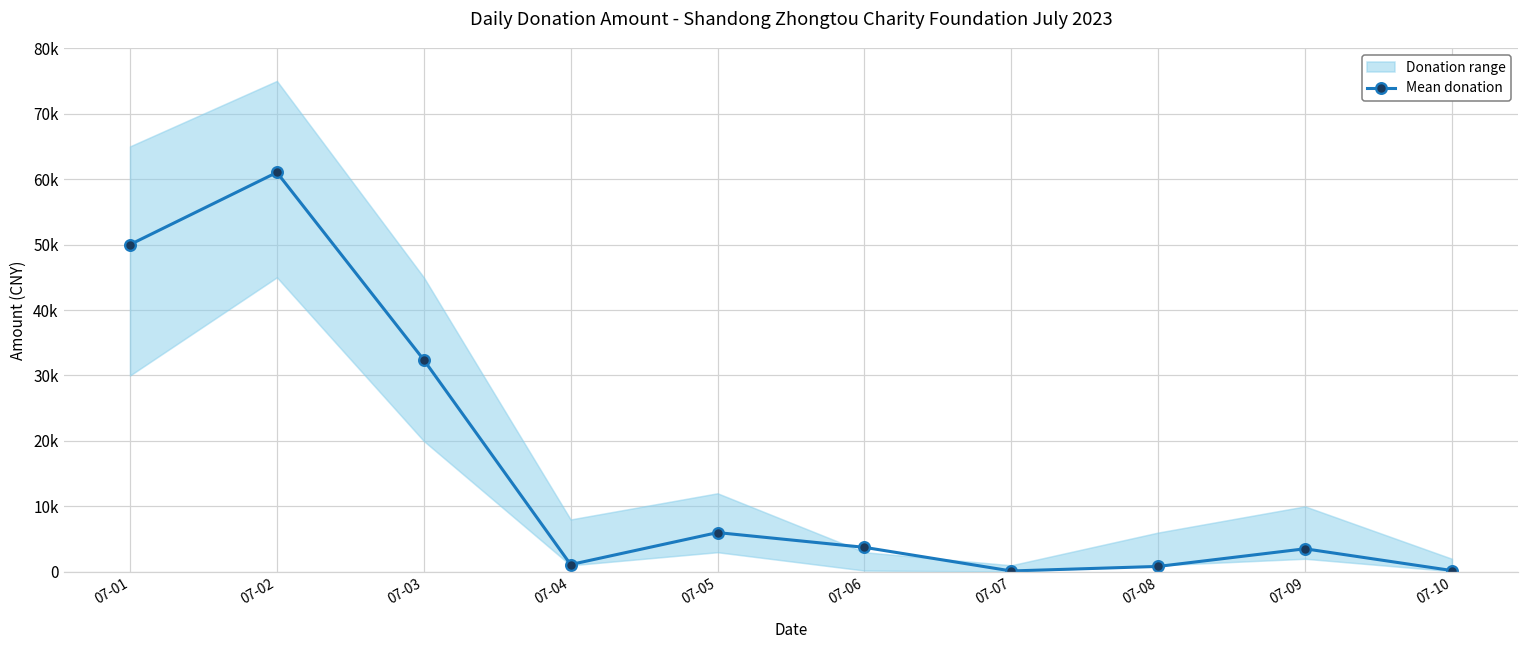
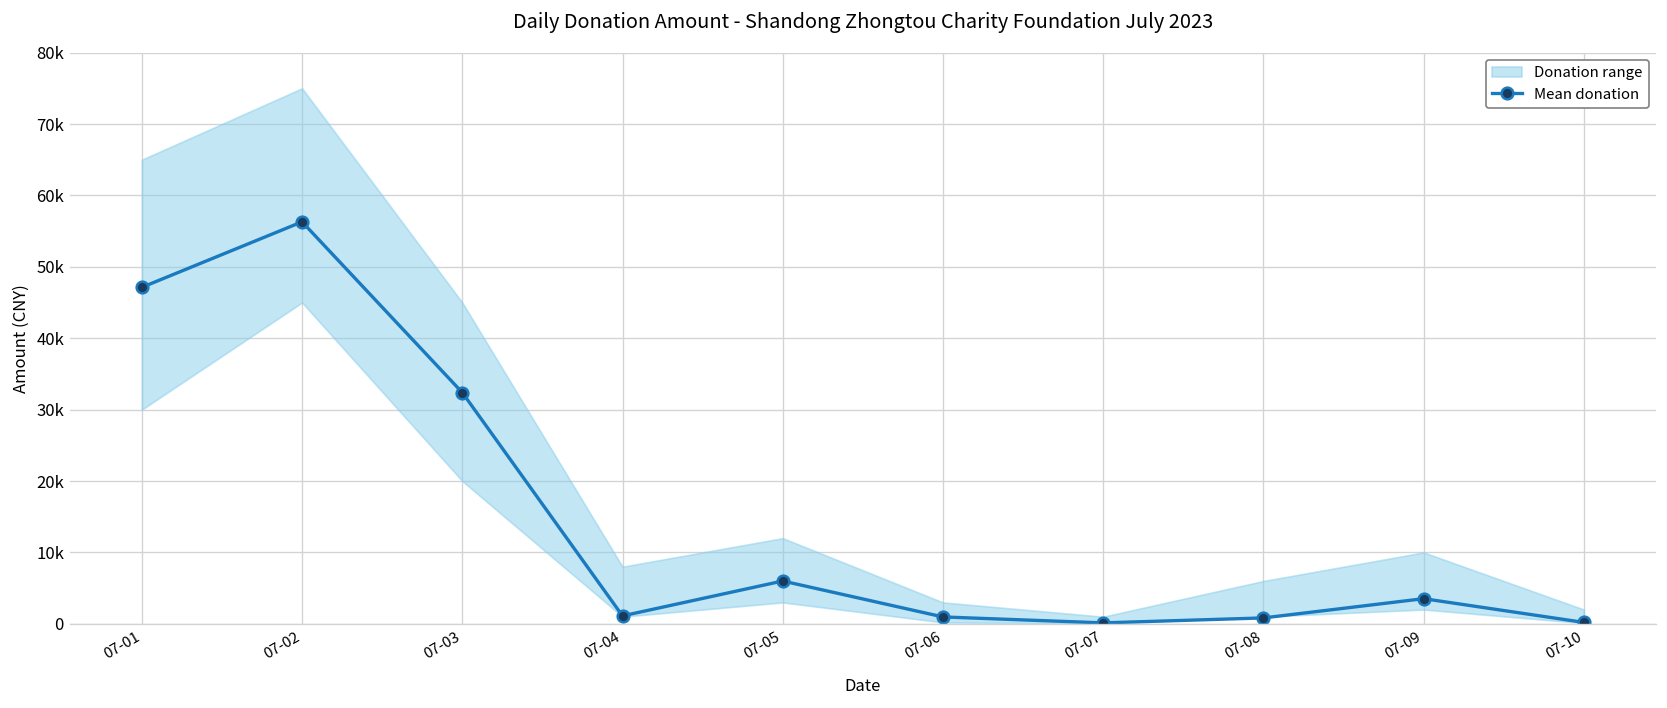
Mean donation, 07-01: 50000 -> 47000
Mean donation, 07-02: 61000 -> 56000
Mean donation, 07-06: 4000 -> 1000
